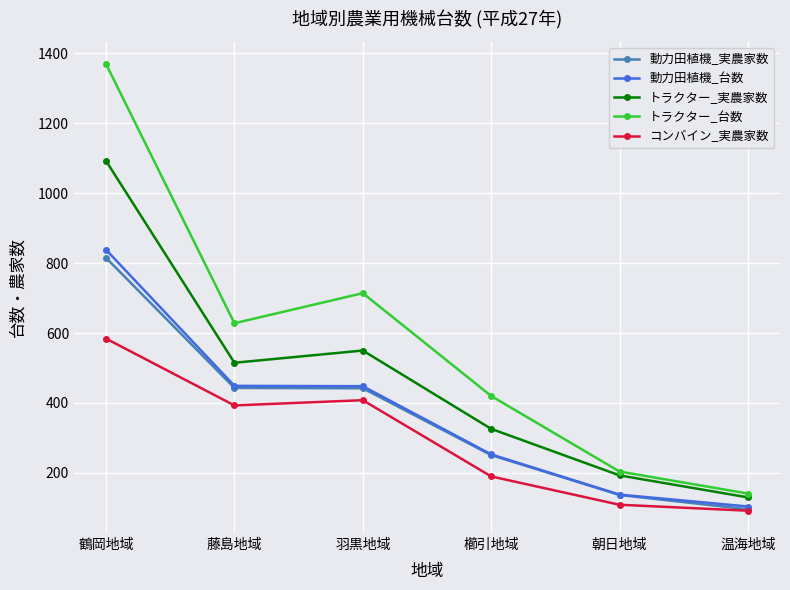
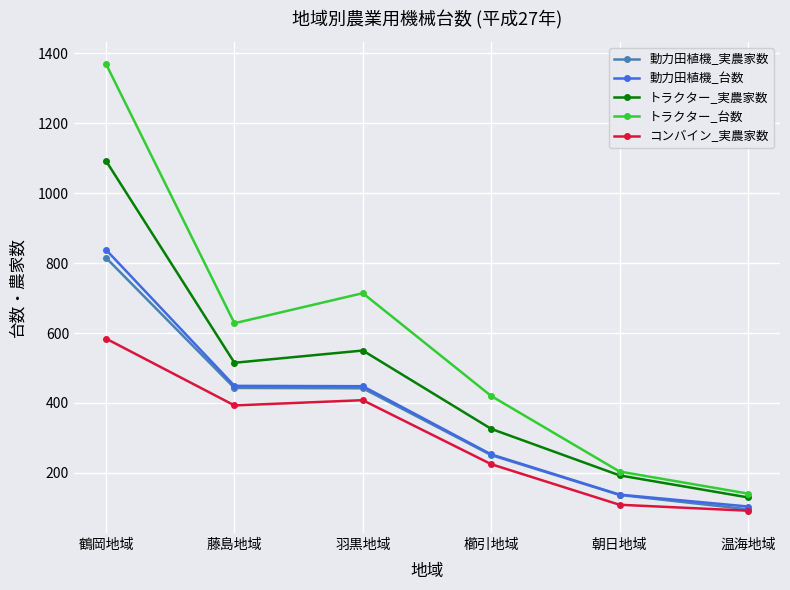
コンバイン_実農家数, 櫛引地域: 190 -> 230
